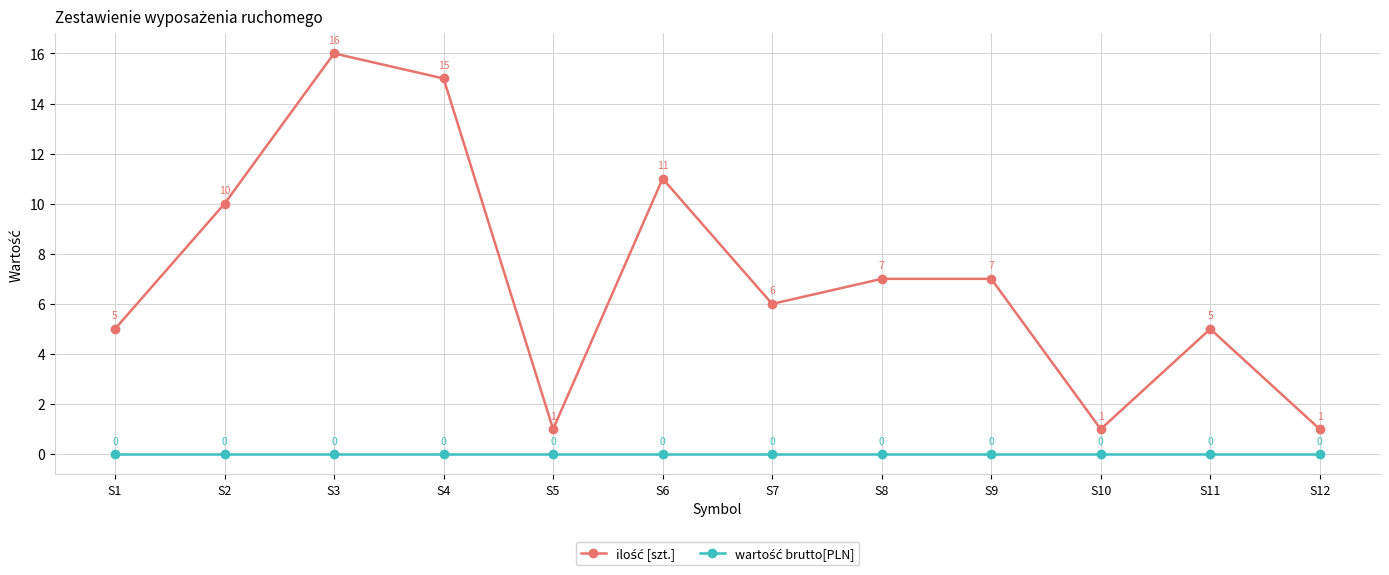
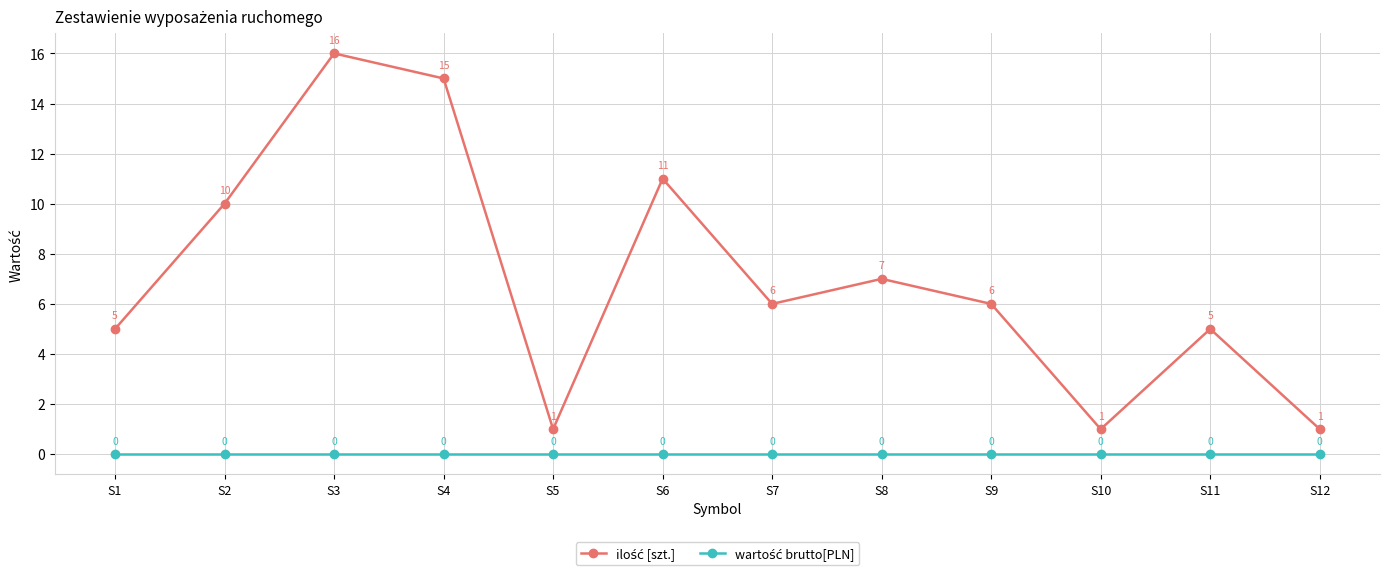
ilość [szt.], S9: 7 -> 6
